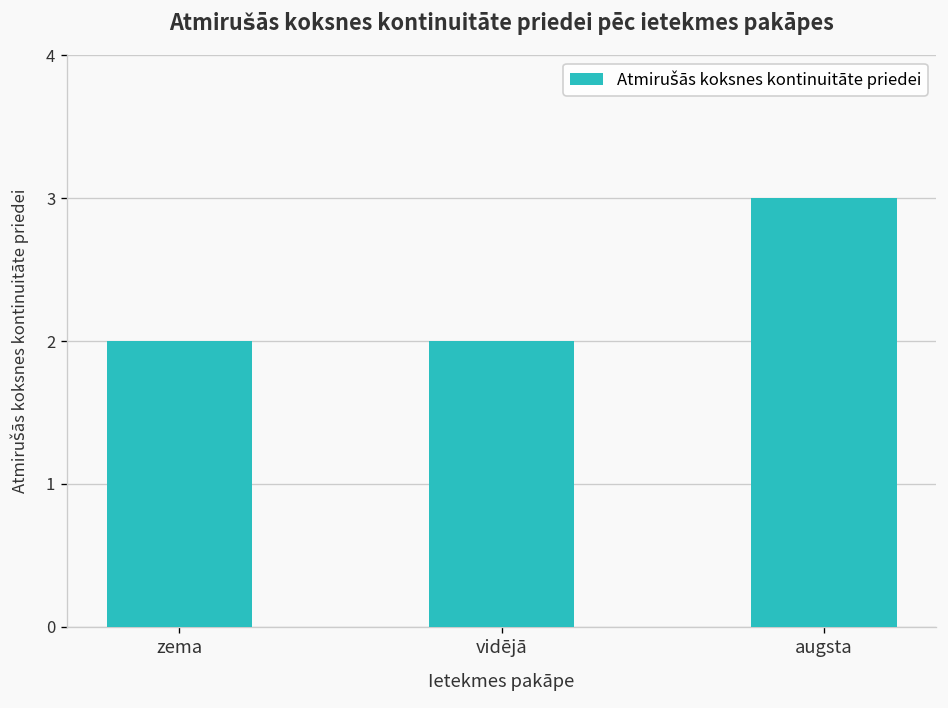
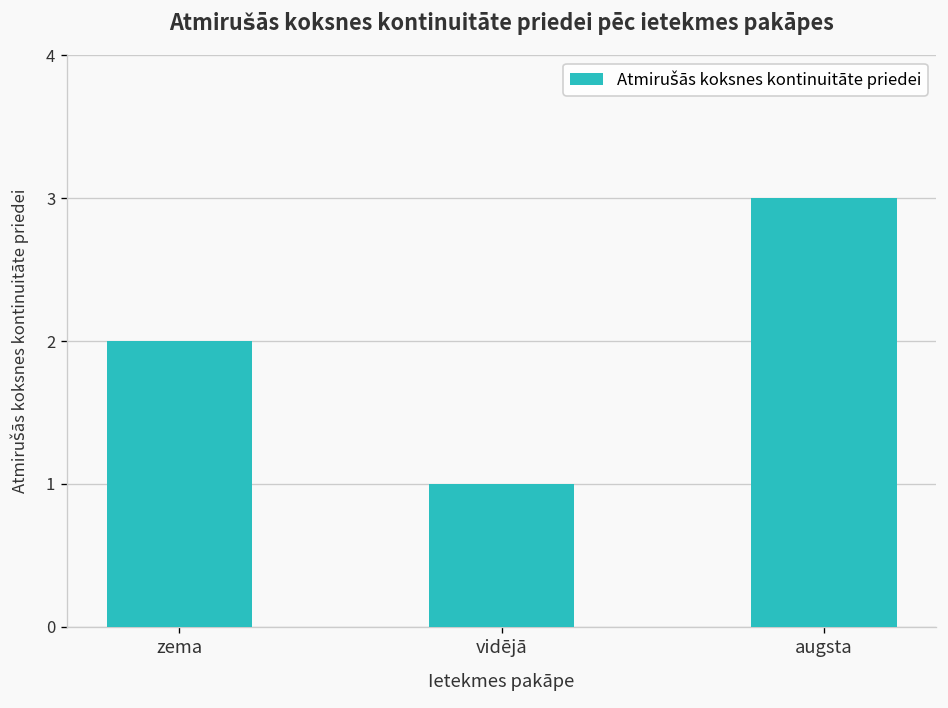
vidējā: 2 -> 1
